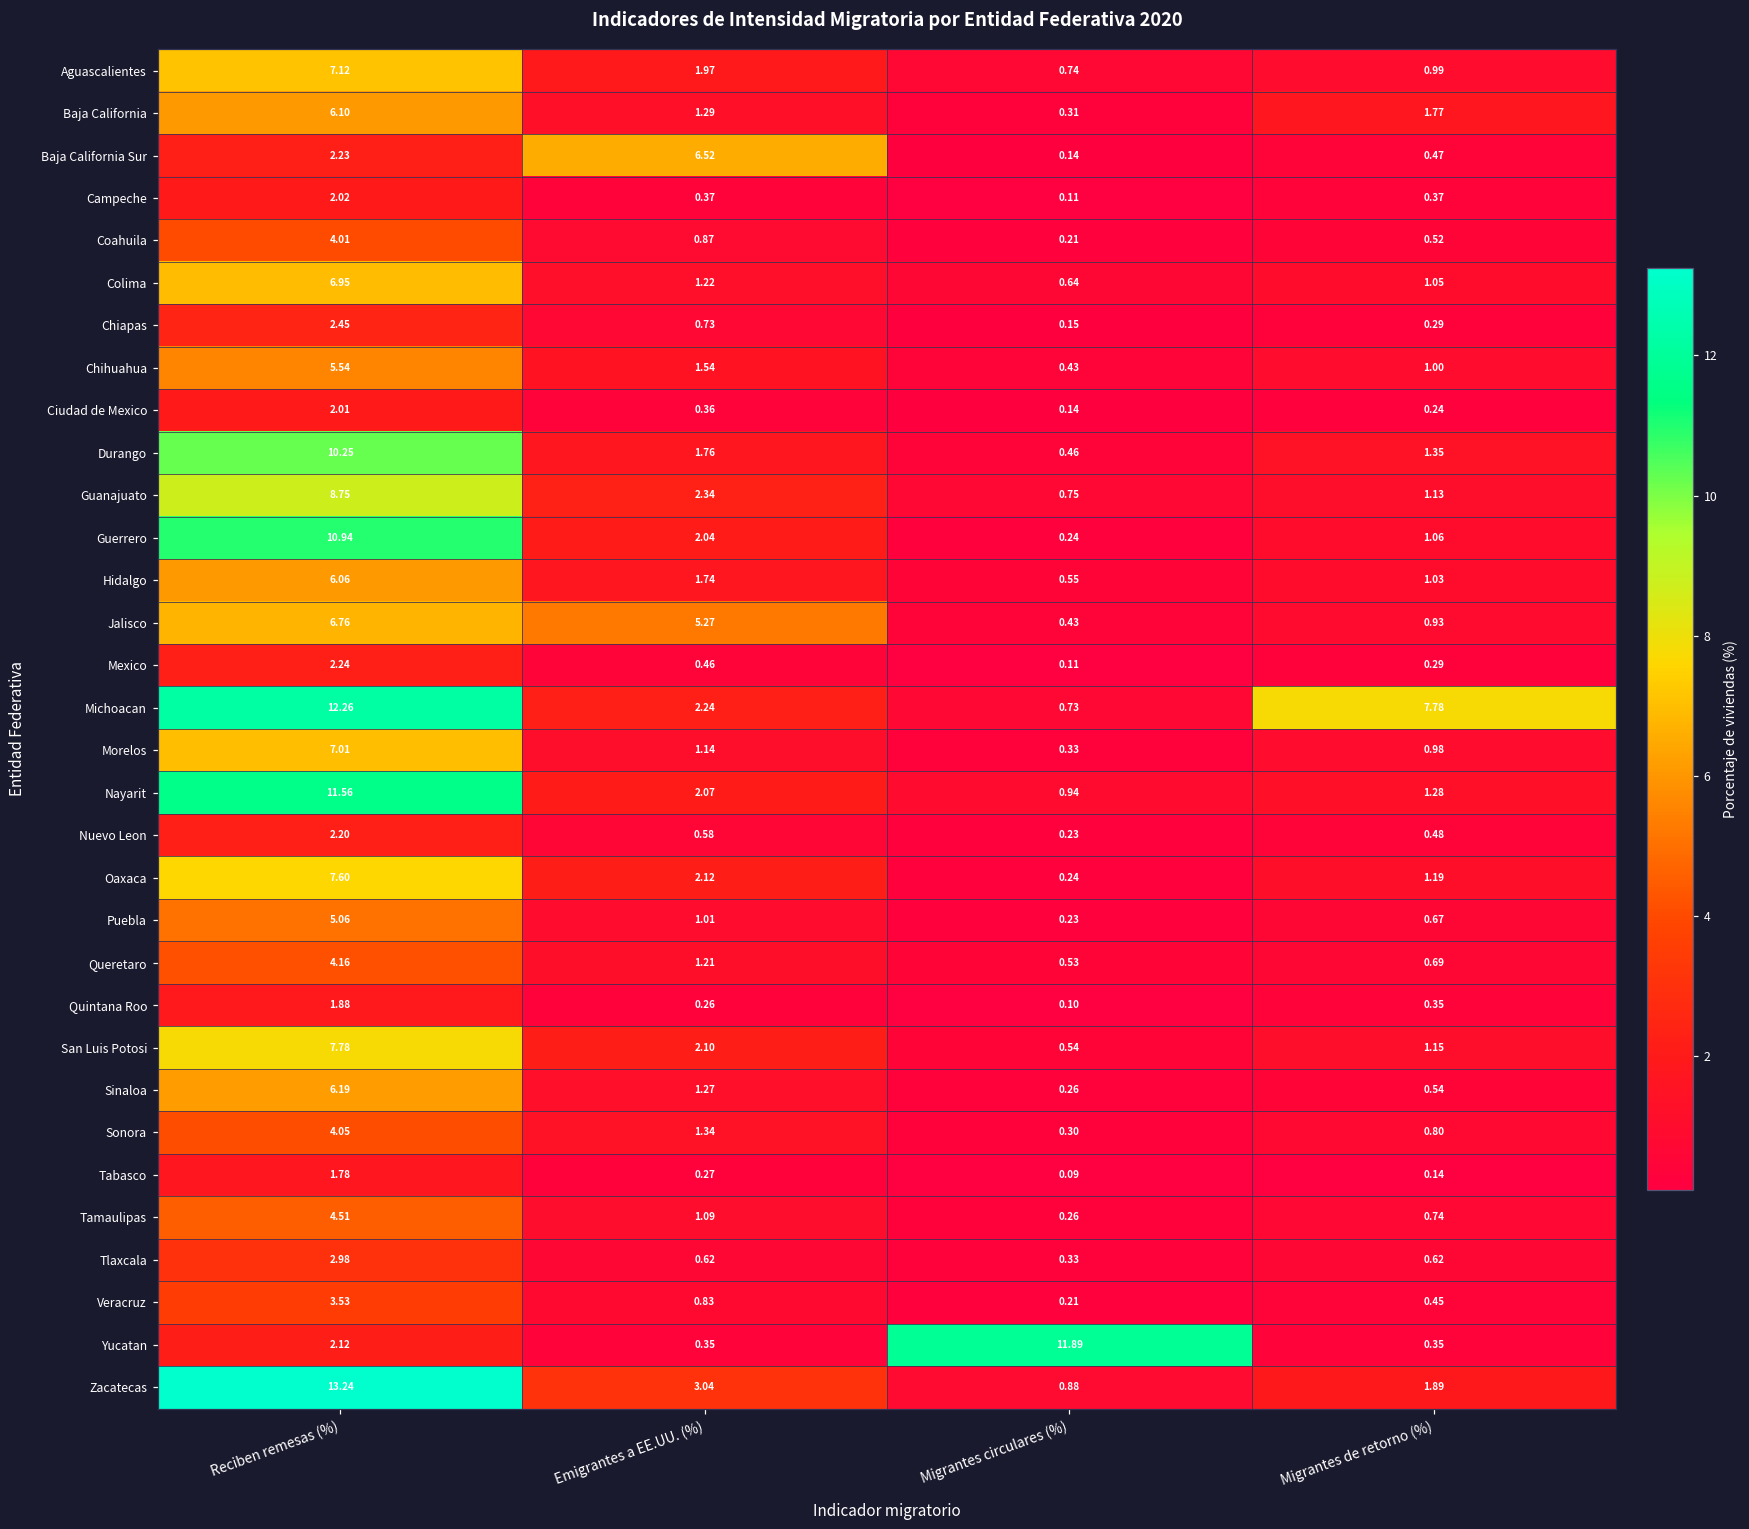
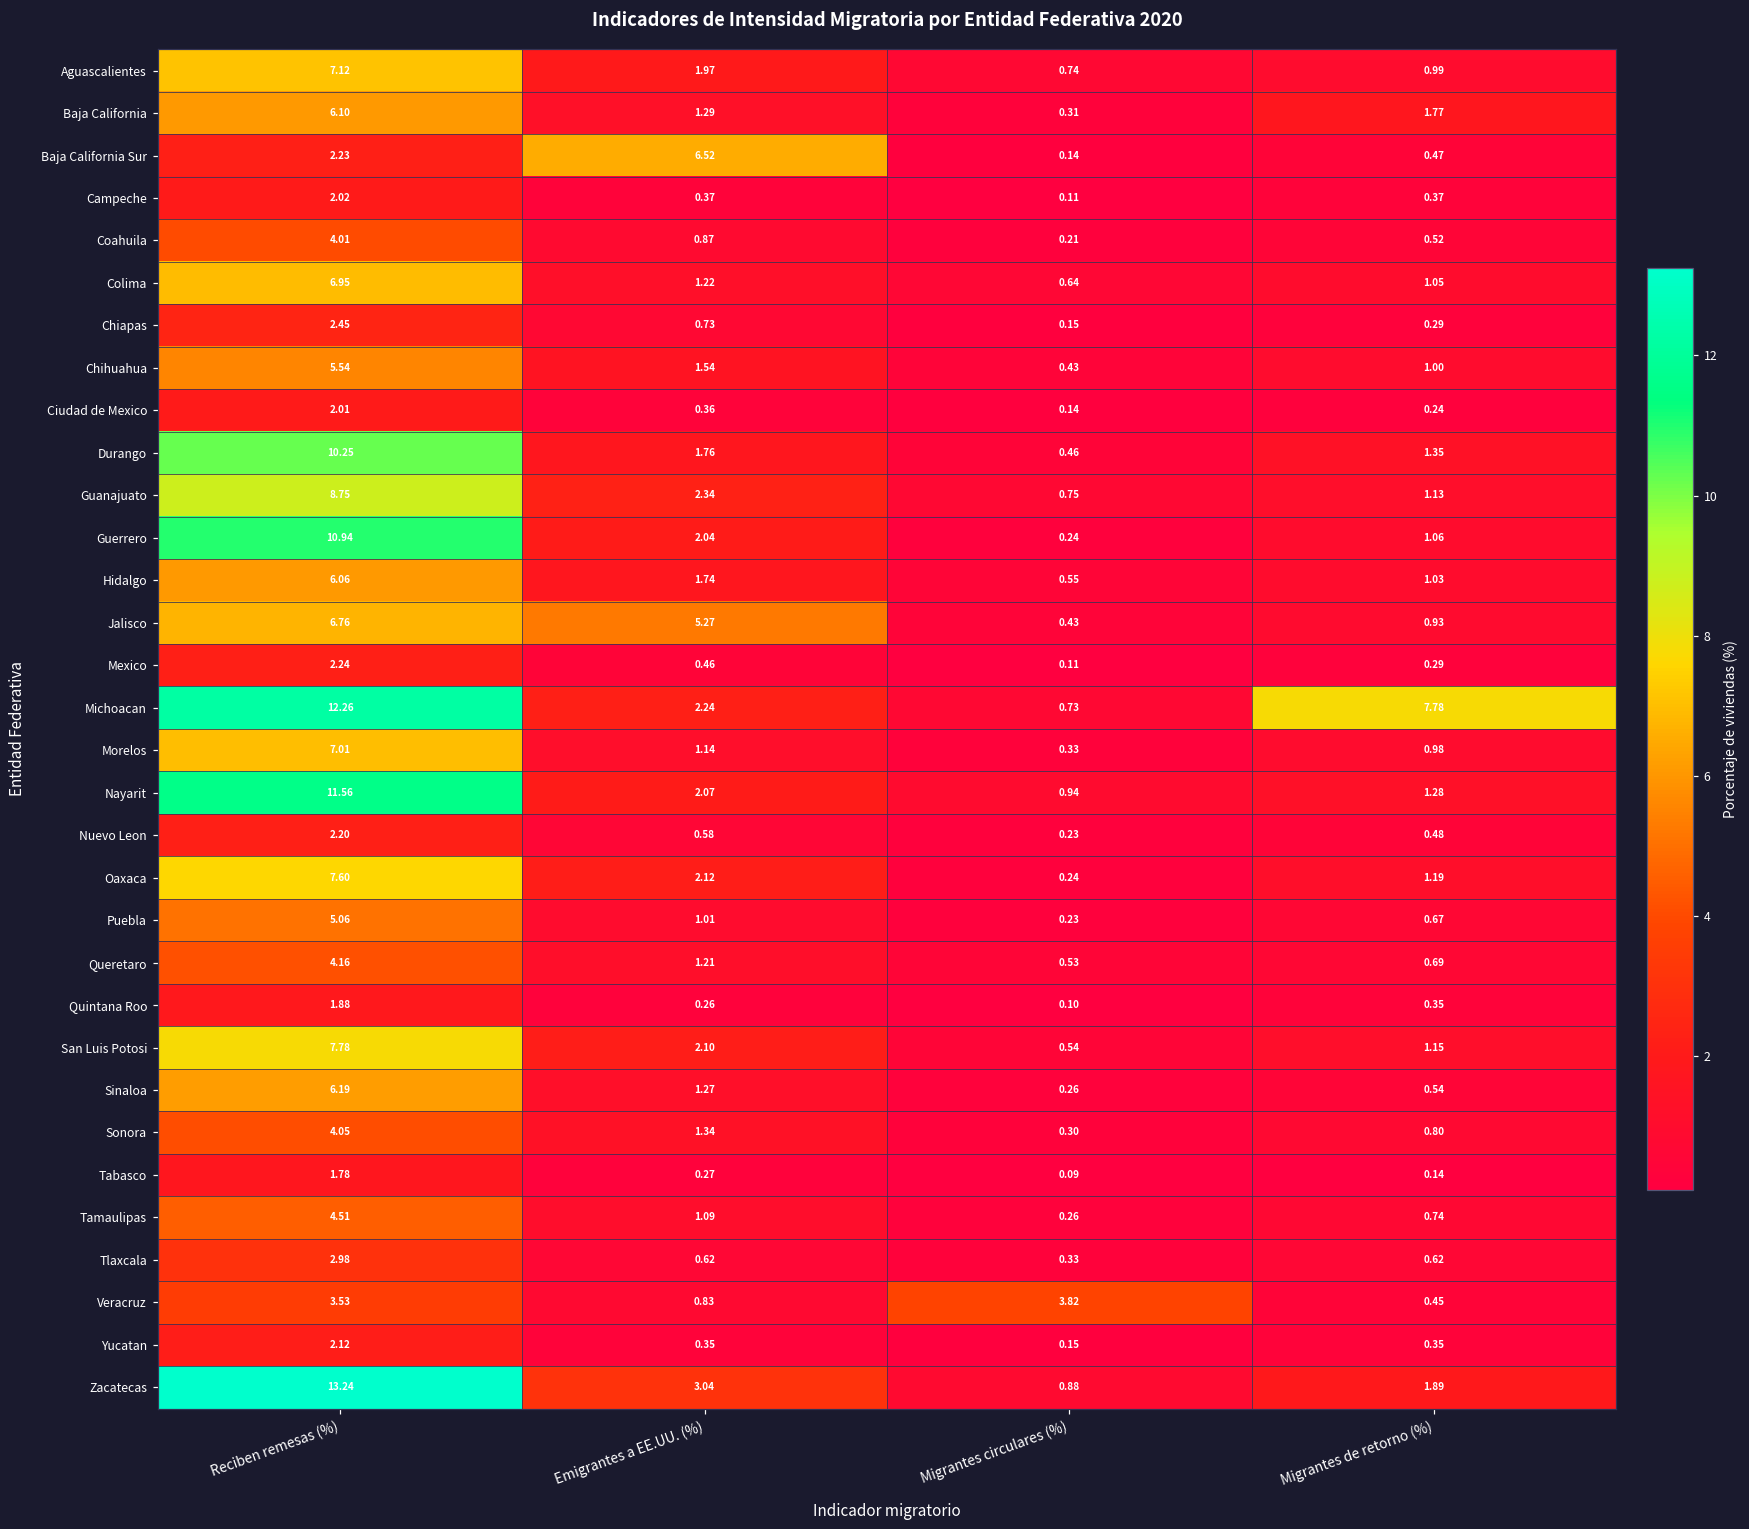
Veracruz, Migrantes circulares (%): 0.21 -> 3.82
Yucatan, Migrantes circulares (%): 11.89 -> 0.15
